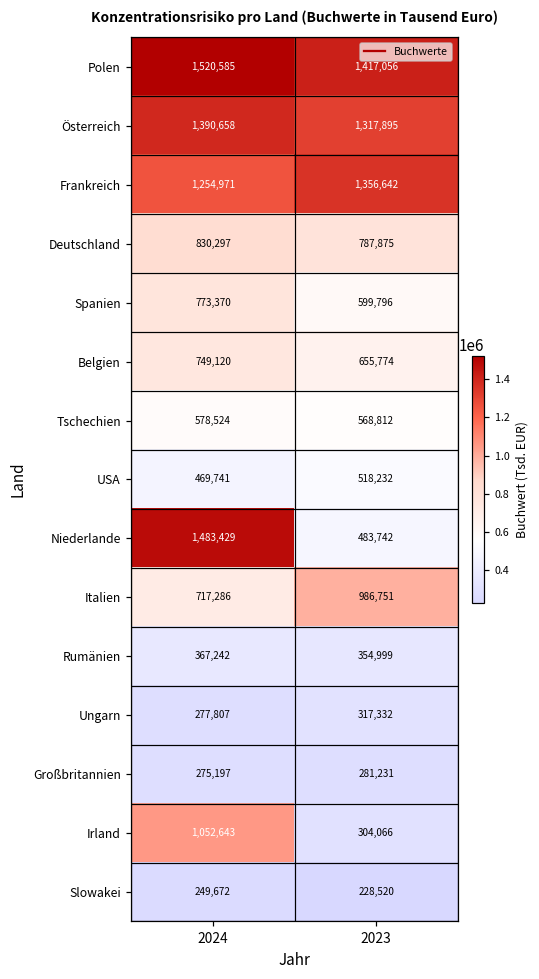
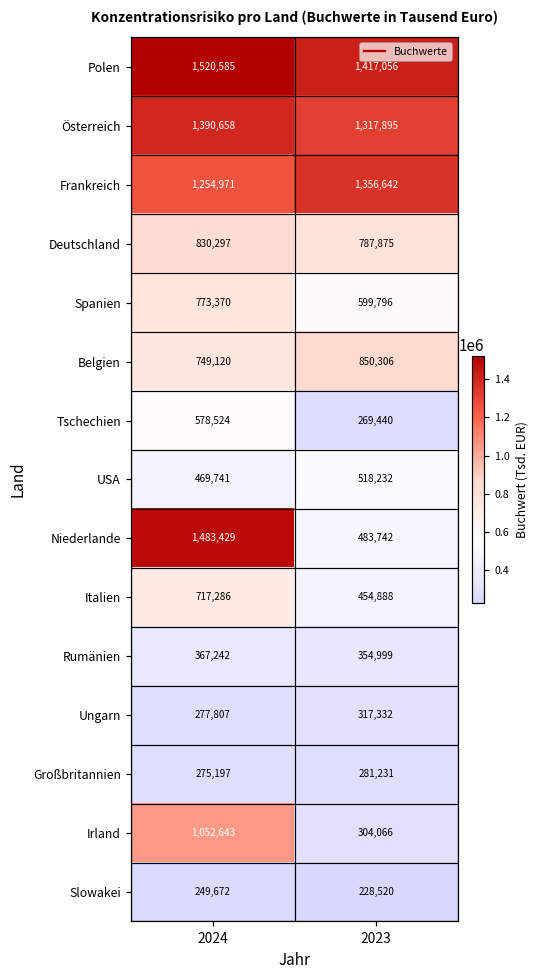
Belgien, 2023: 655,774 -> 850,306
Tschechien, 2023: 568,812 -> 269,440
Italien, 2023: 986,751 -> 454,888
